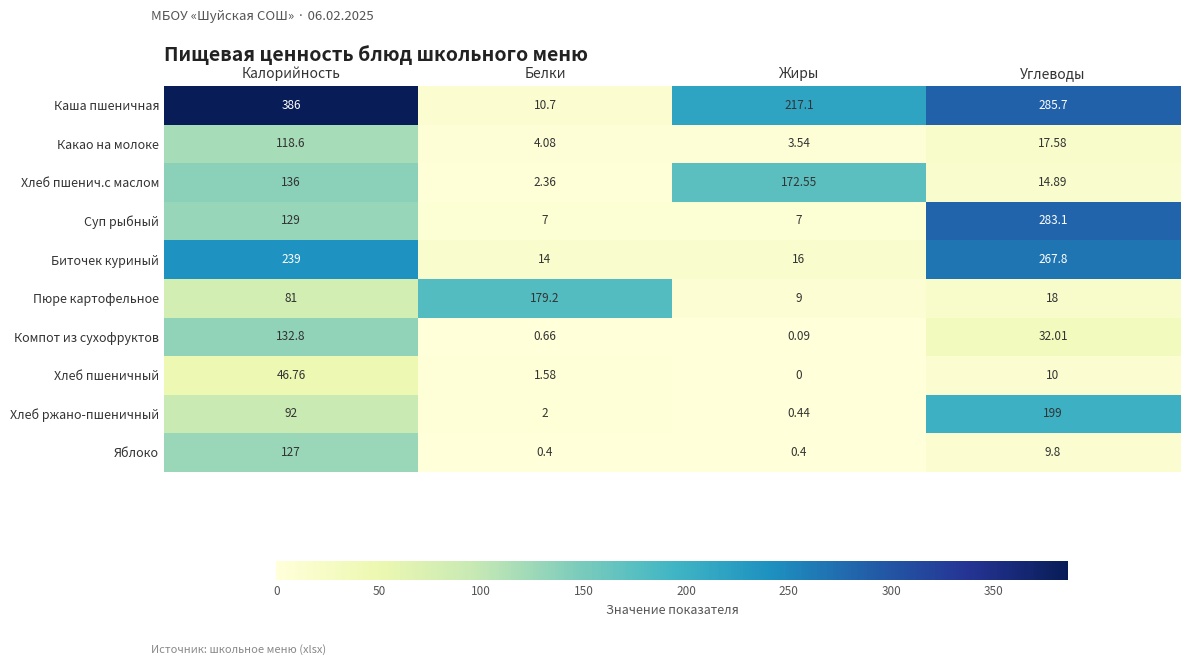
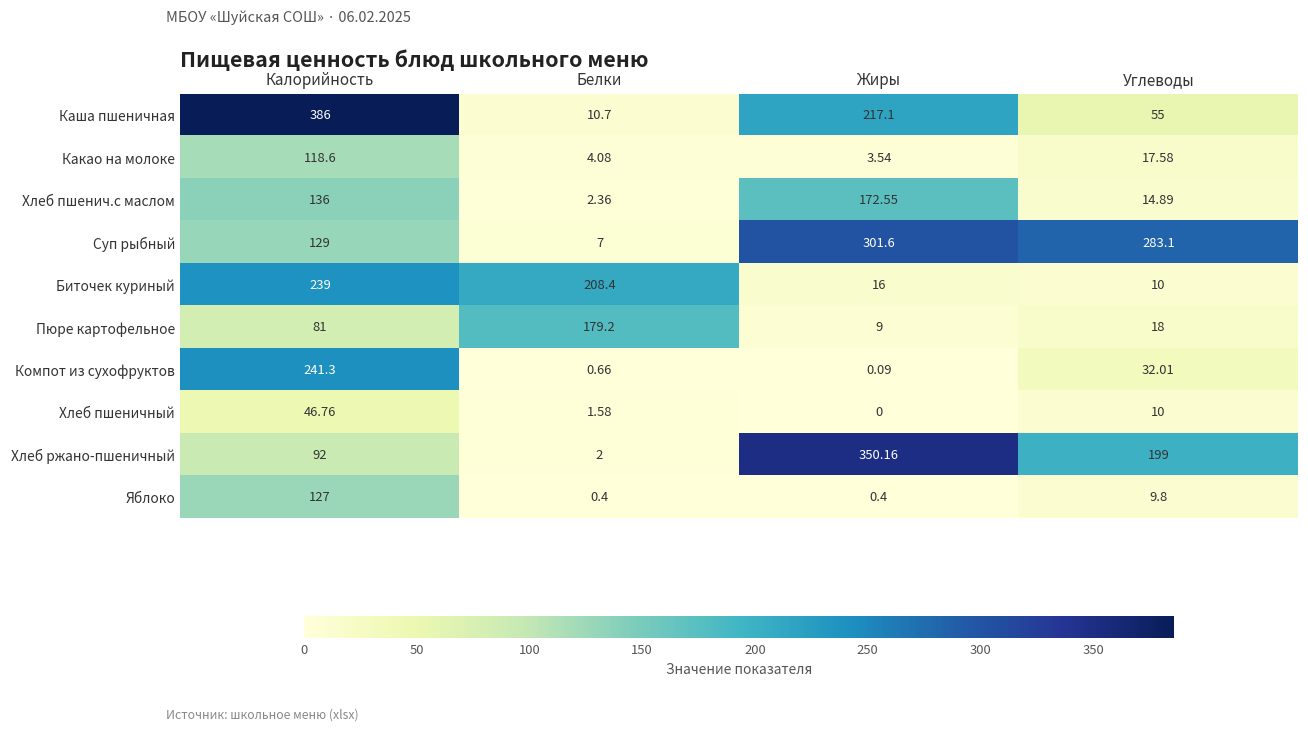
Каша пшеничная, Углеводы: 285.7 -> 55
Суп рыбный, Жиры: 7 -> 301.6
Биточек куриный, Белки: 14 -> 208.4
Биточек куриный, Углеводы: 267.8 -> 10
Компот из сухофруктов, Калорийность: 132.8 -> 241.3
Хлеб ржано-пшеничный, Жиры: 0.44 -> 350.16
